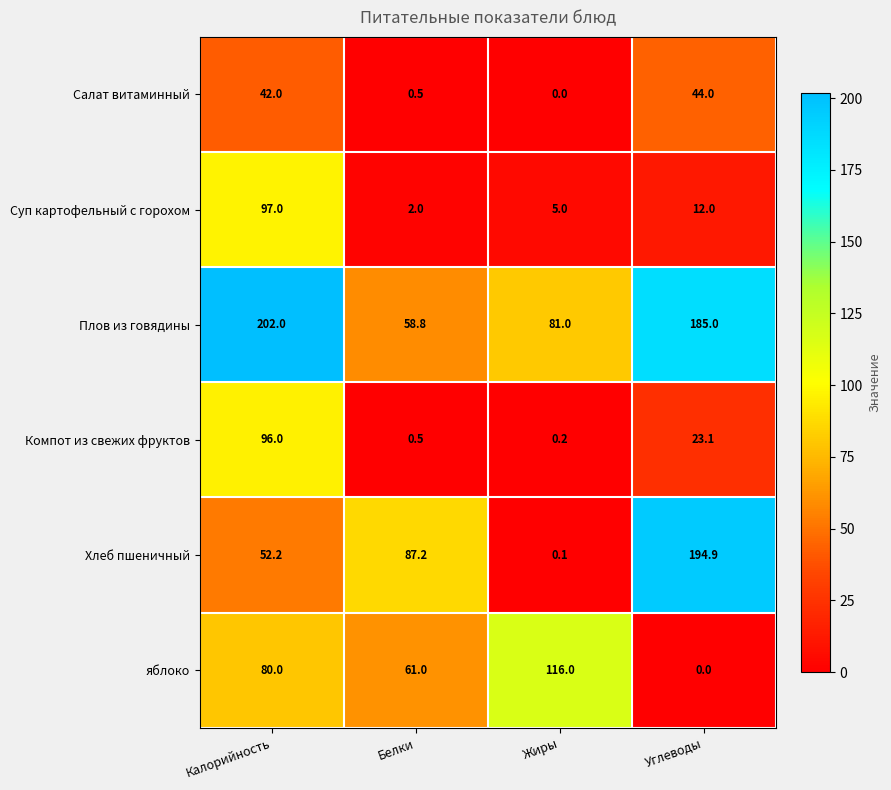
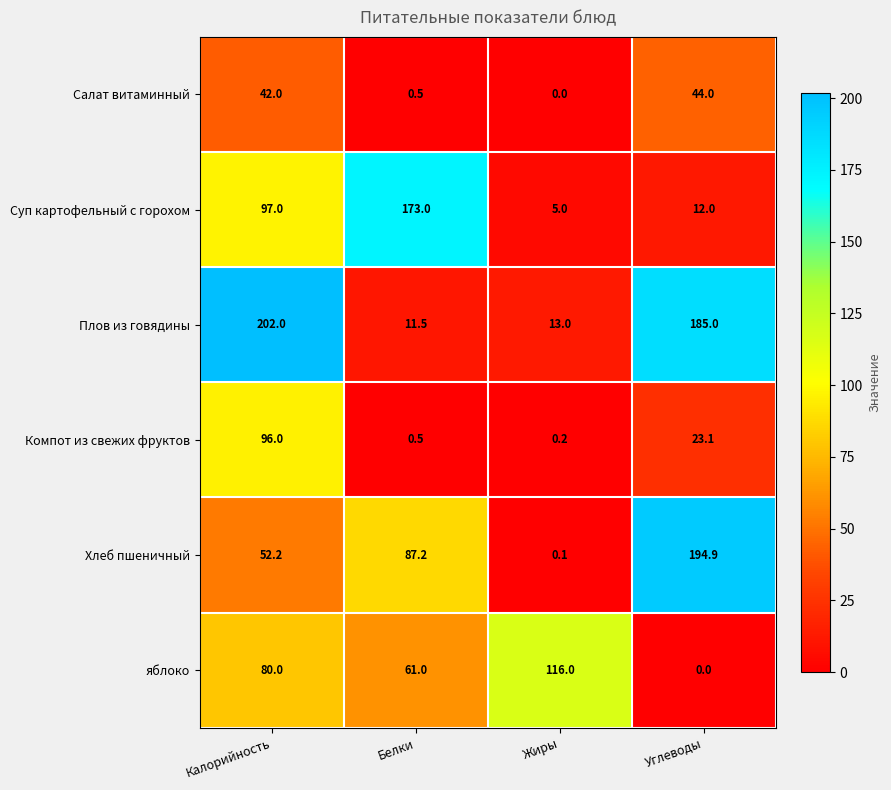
Суп картофельный с горохом, Белки: 2.0 -> 173.0
Плов из говядины, Белки: 58.8 -> 11.5
Плов из говядины, Жиры: 81.0 -> 13.0
